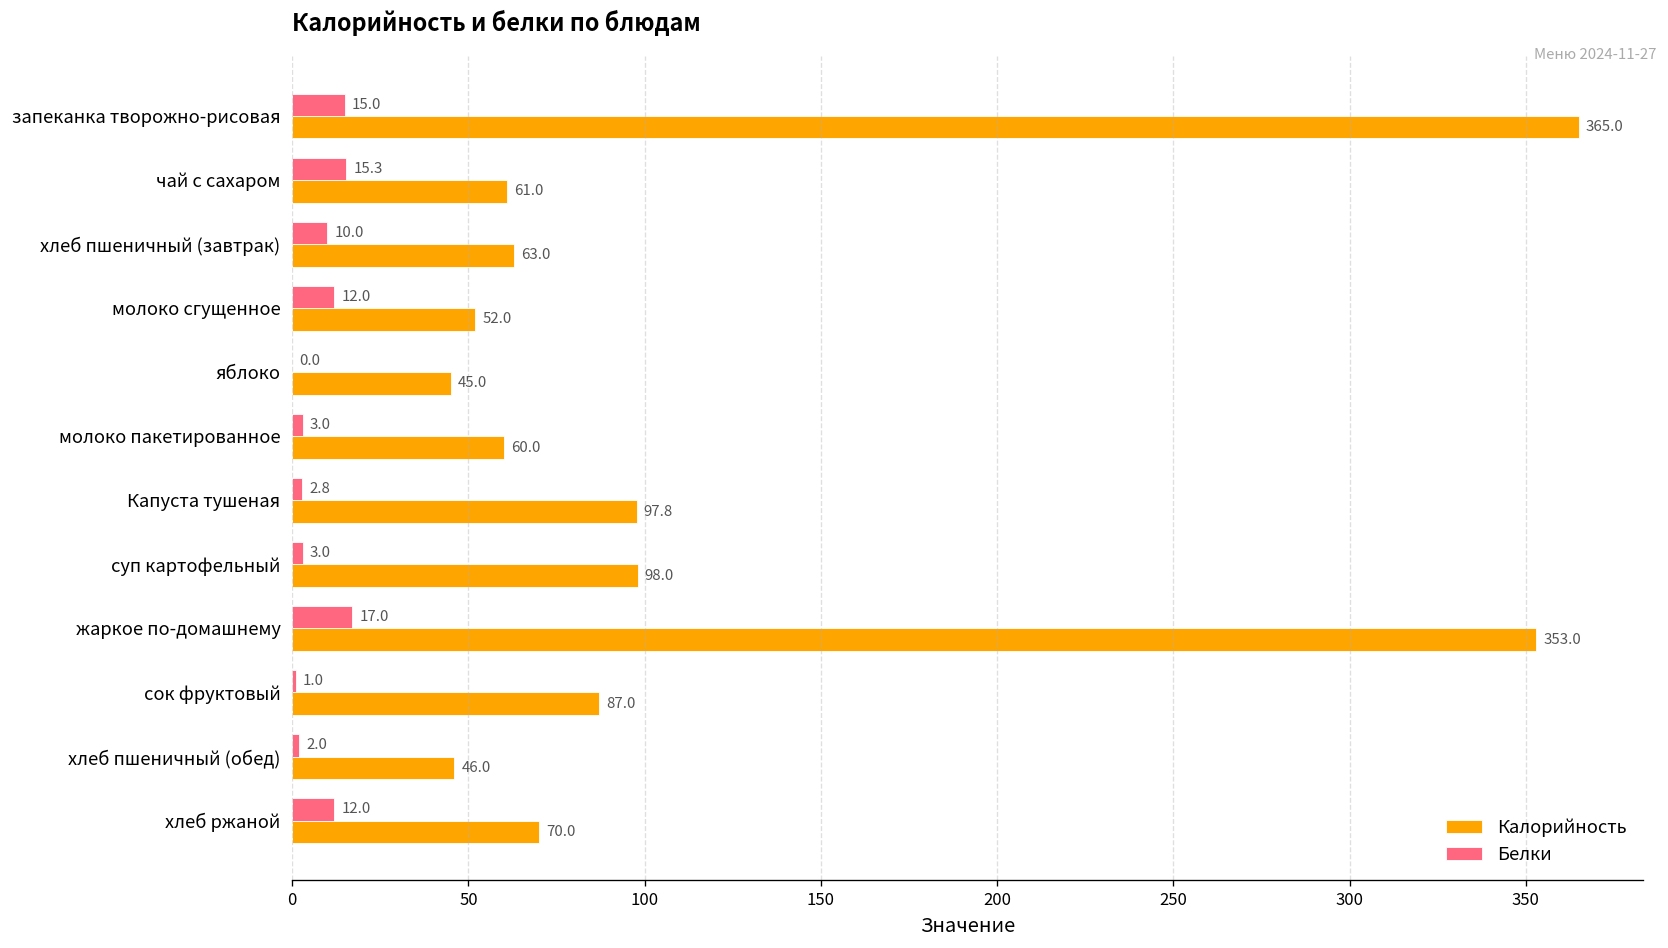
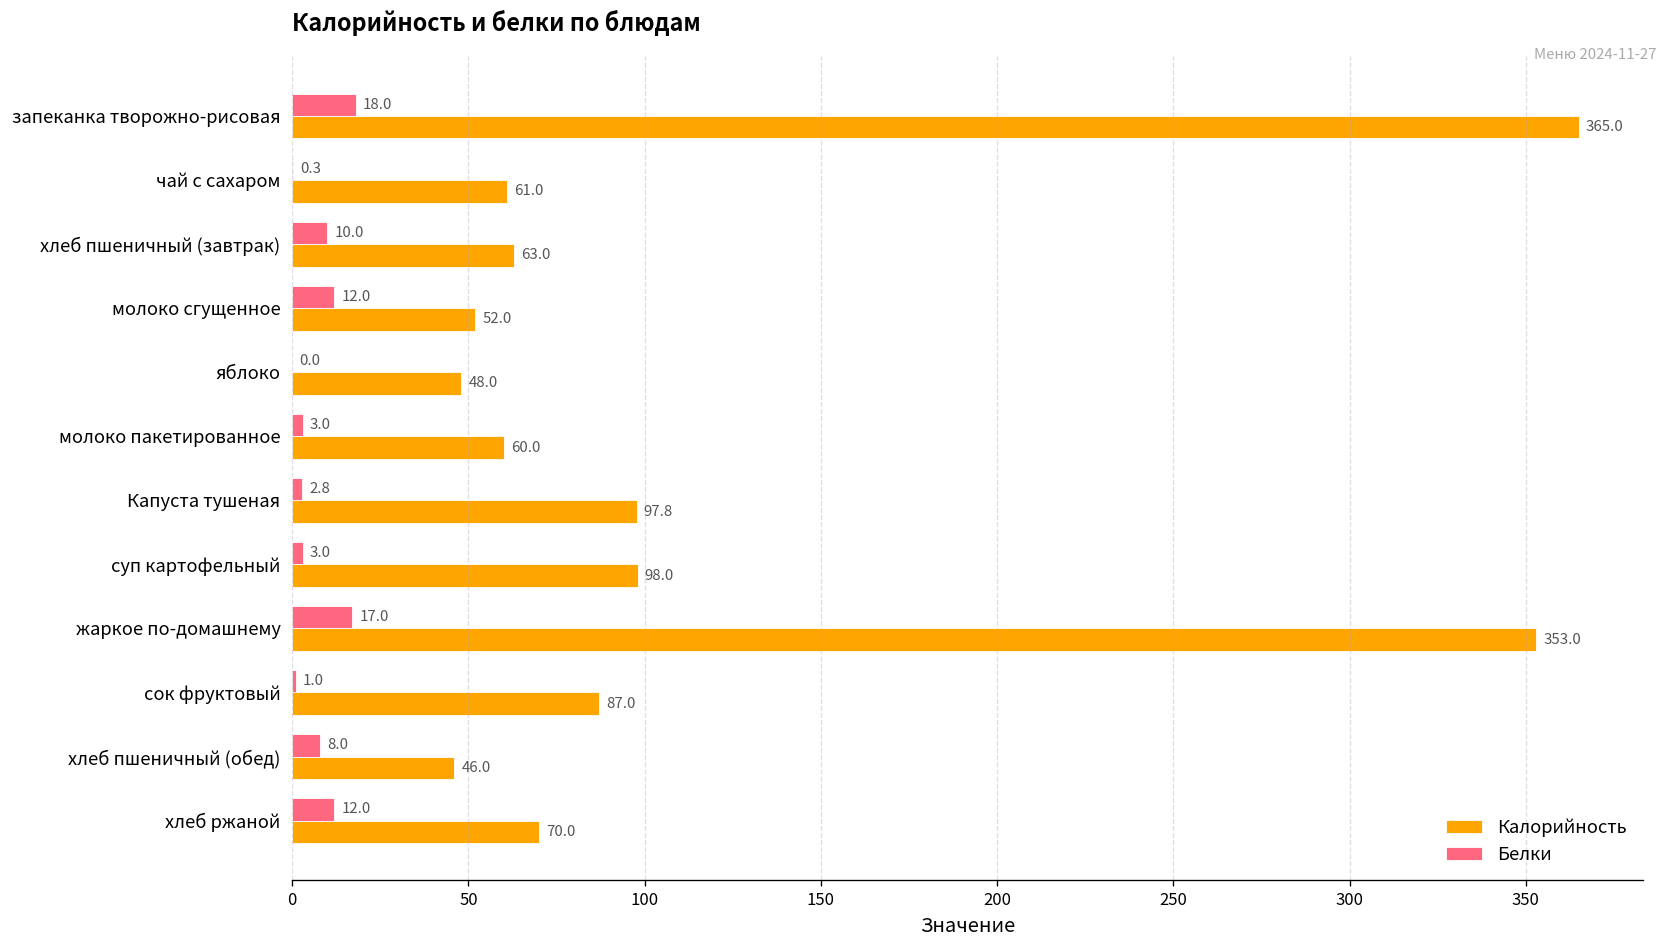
Белки, запеканка творожно-рисовая: 15.0 -> 18.0
Белки, чай с сахаром: 15.3 -> 0.3
Калорийность, яблоко: 45.0 -> 48.0
Белки, хлеб пшеничный (обед): 2.0 -> 8.0
